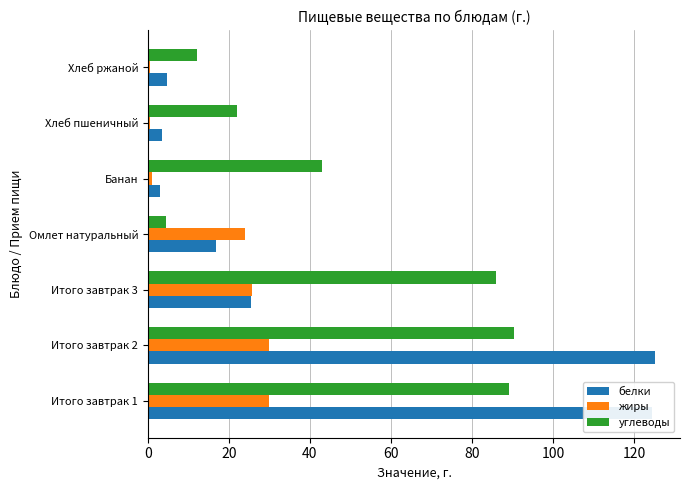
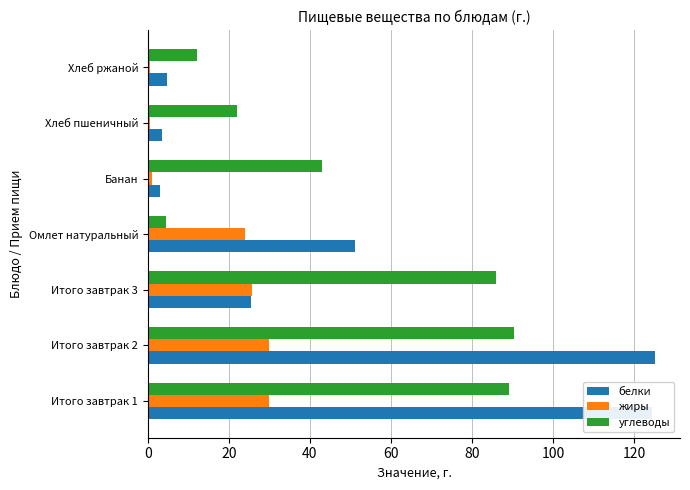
белки, Омлет натуральный: 17 -> 51
